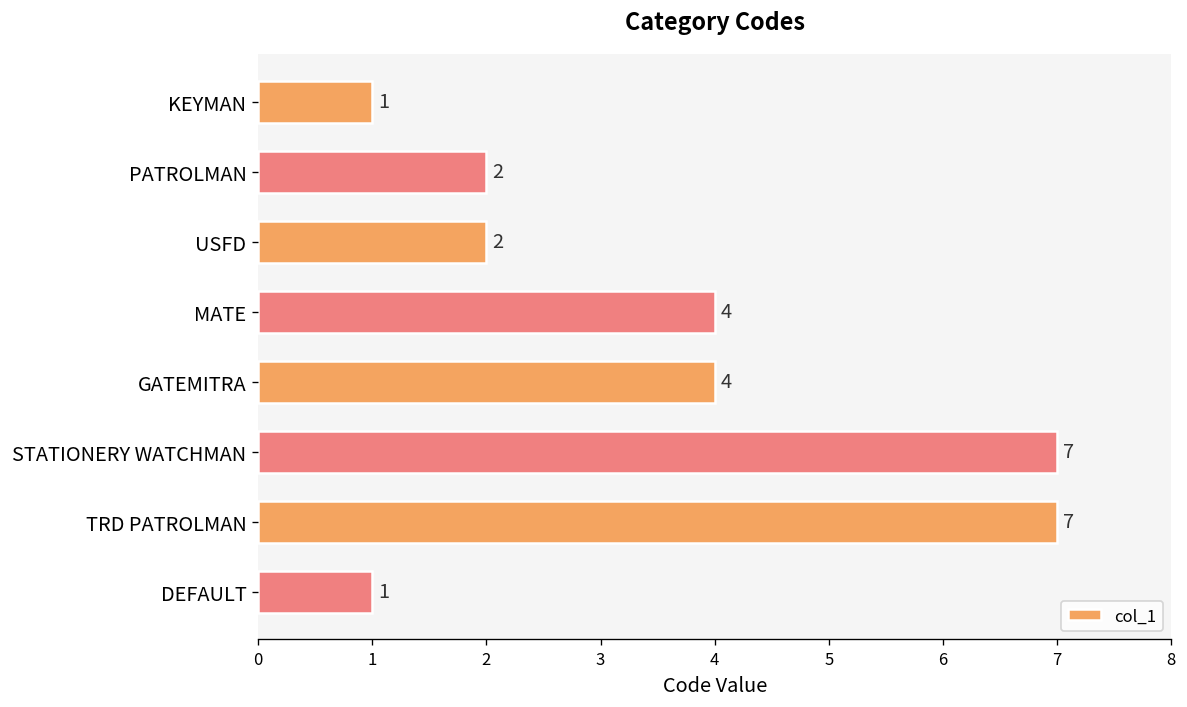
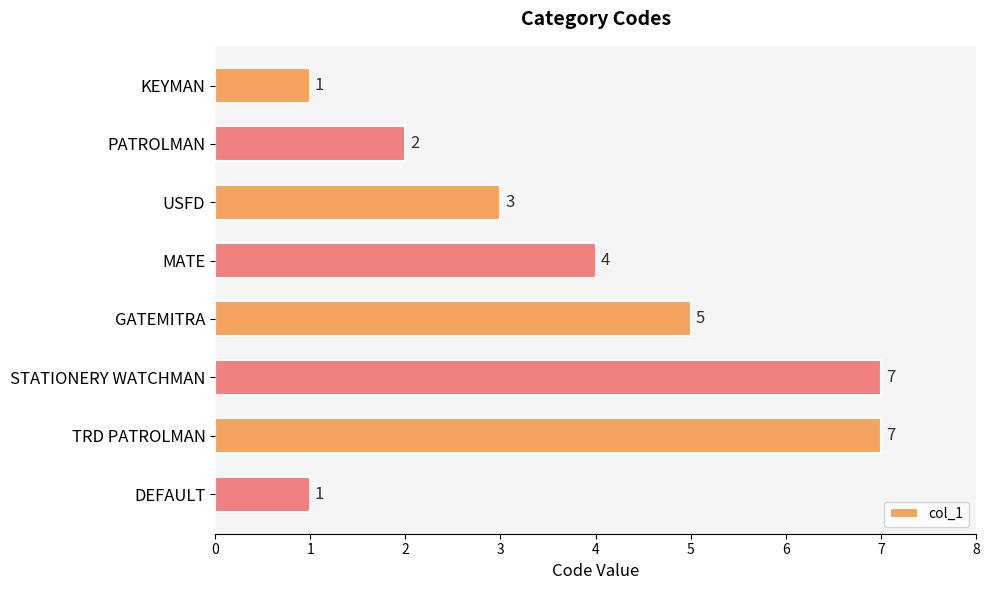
USFD: 2 -> 3
GATEMITRA: 4 -> 5
